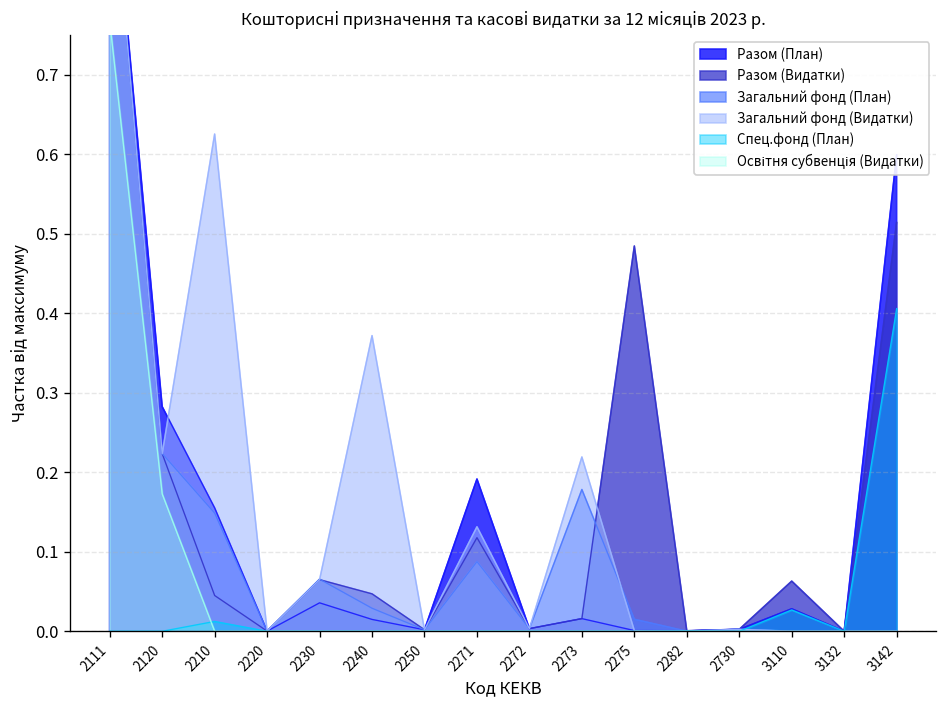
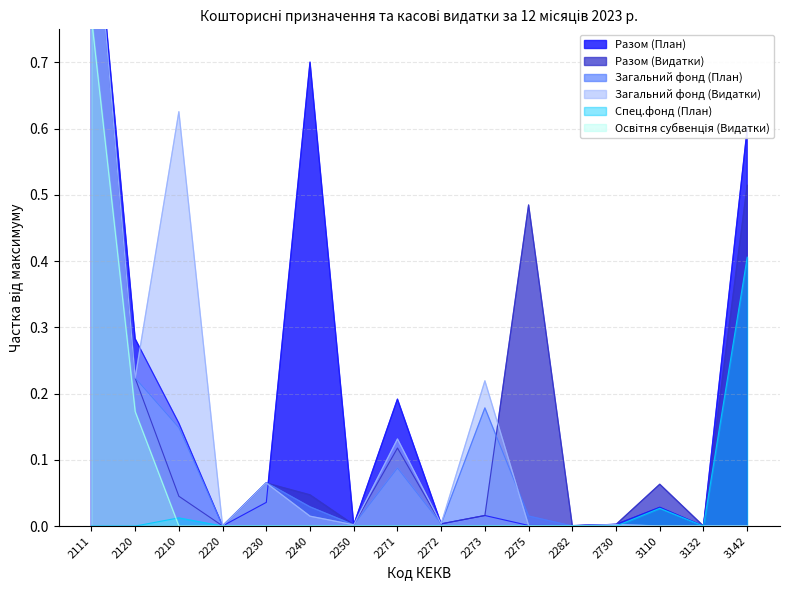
Разом (План), 2240: 0.01 -> 0.70
Загальний фонд (Видатки), 2240: 0.37 -> 0.01
